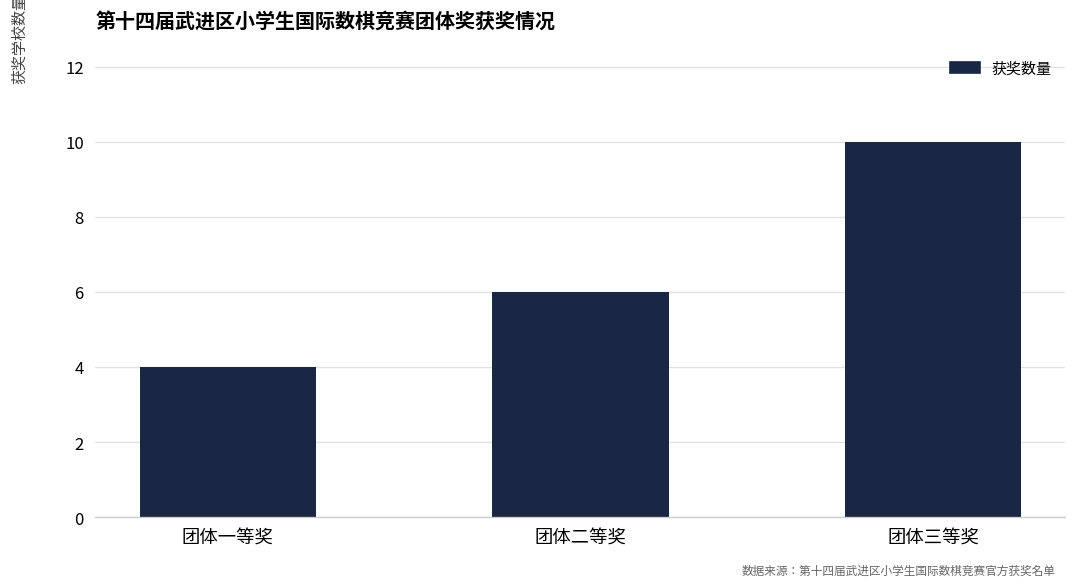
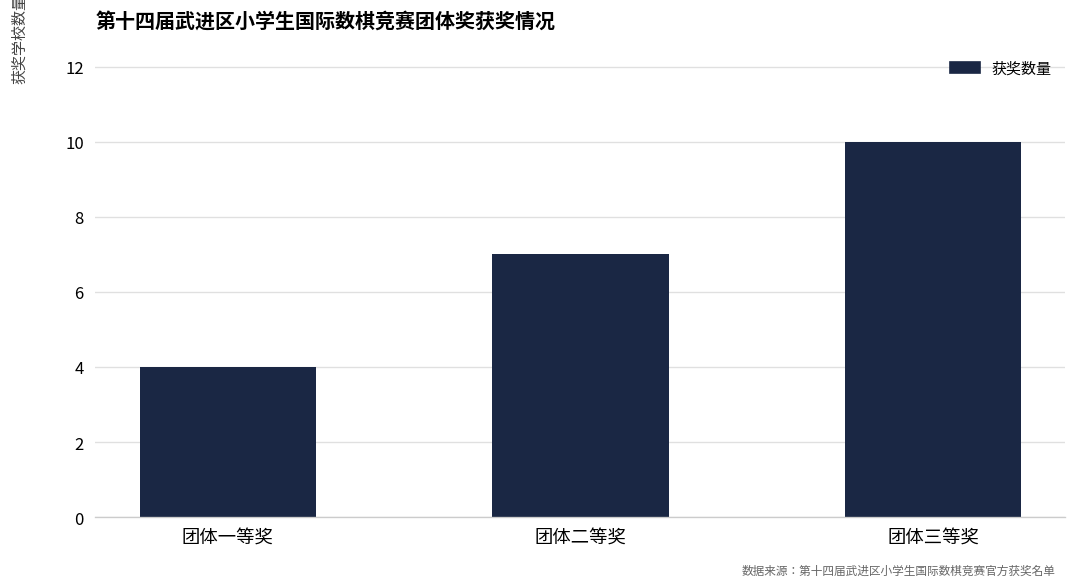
团体二等奖: 6 -> 7
